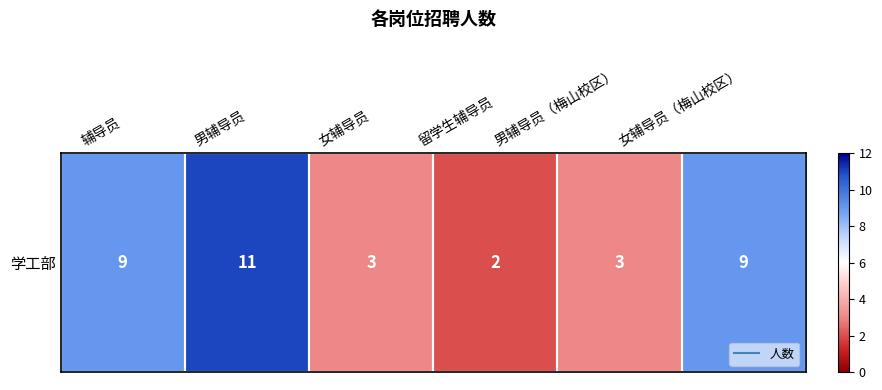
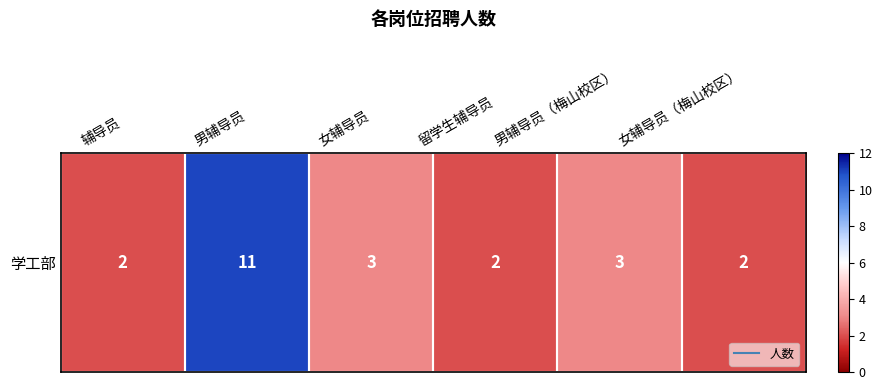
学工部, 辅导员: 9 -> 2
学工部, 女辅导员（梅山校区）: 9 -> 2
